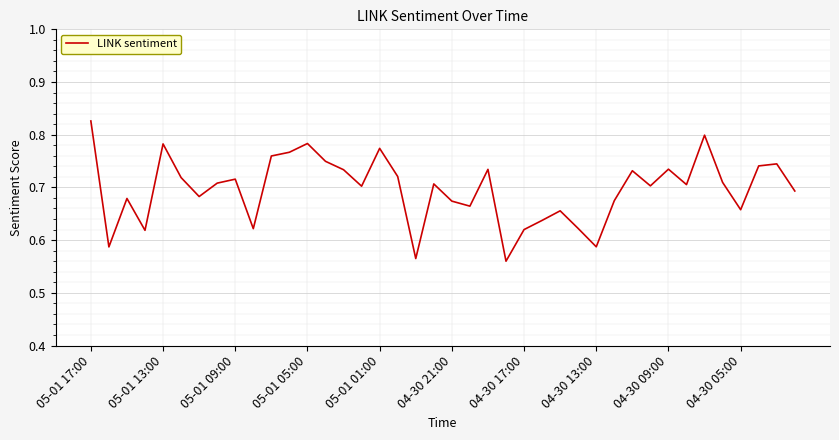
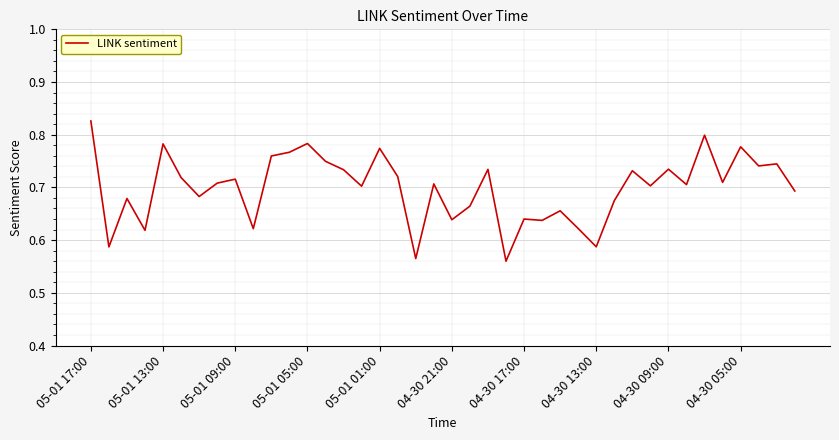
04-30 21:00: 0.67 -> 0.64
04-30 17:00: 0.62 -> 0.64
04-30 05:00: 0.66 -> 0.78
